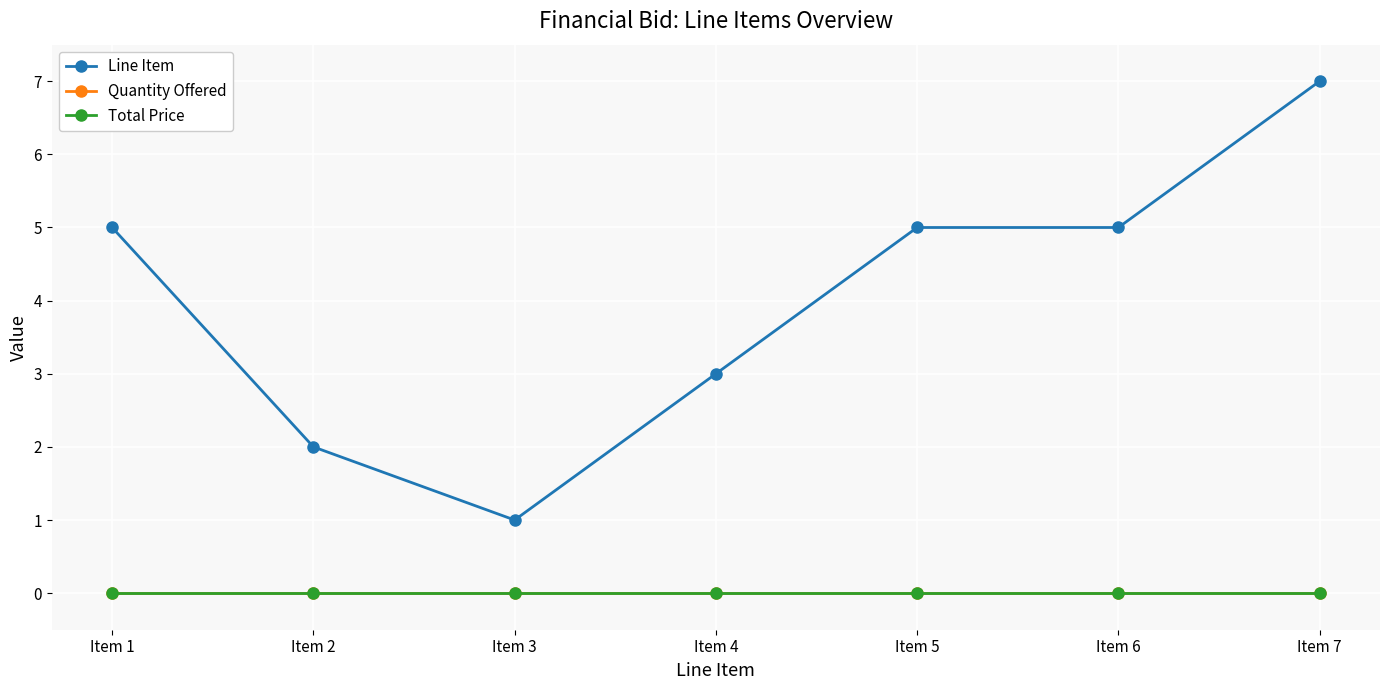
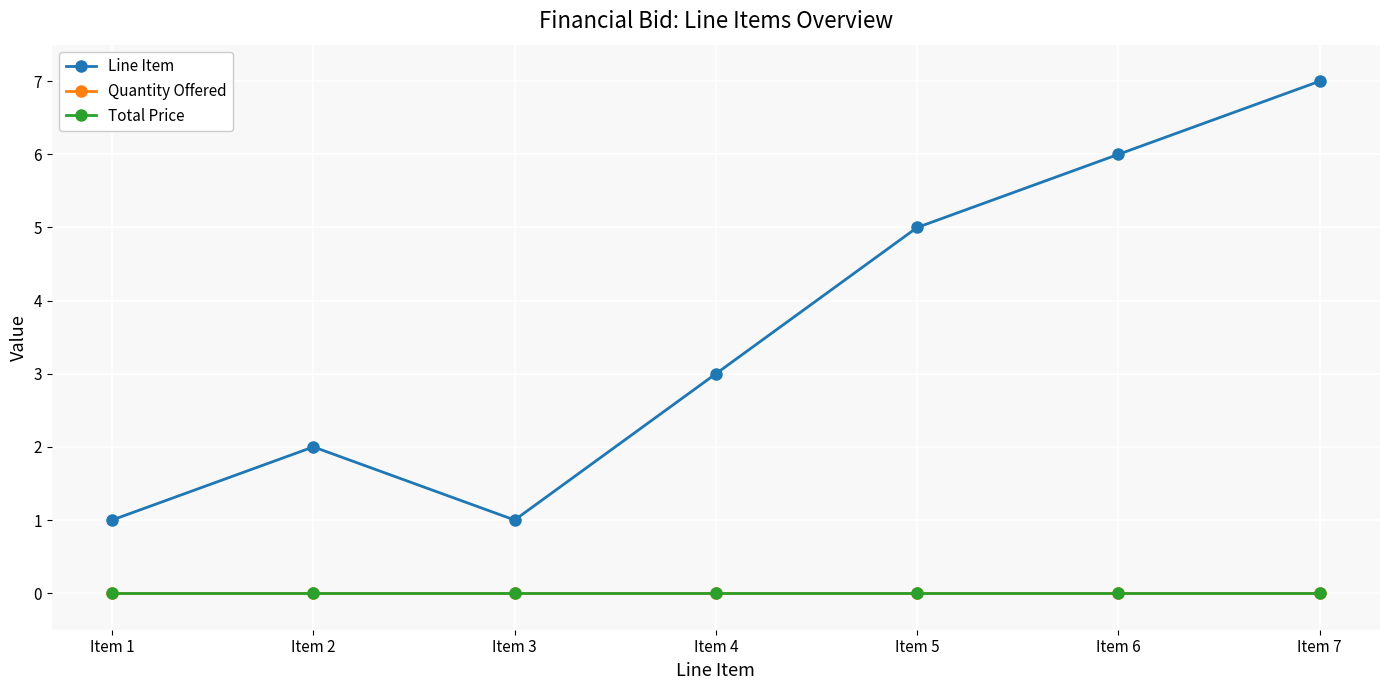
Line Item, Item 1: 5 -> 1
Line Item, Item 6: 5 -> 6
